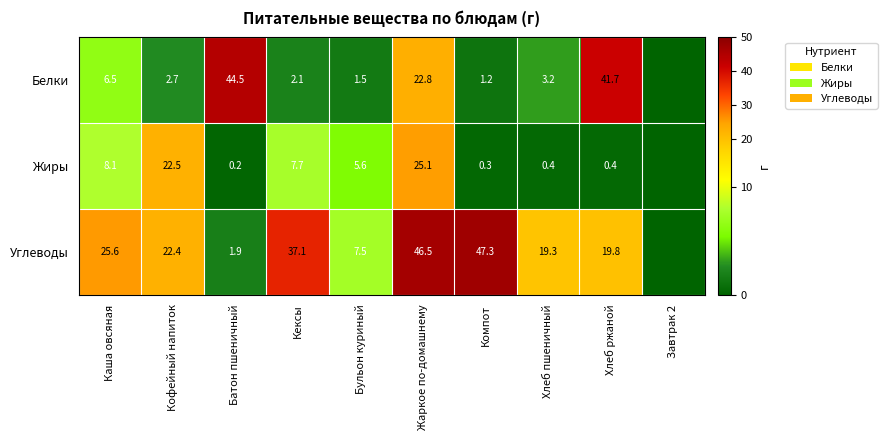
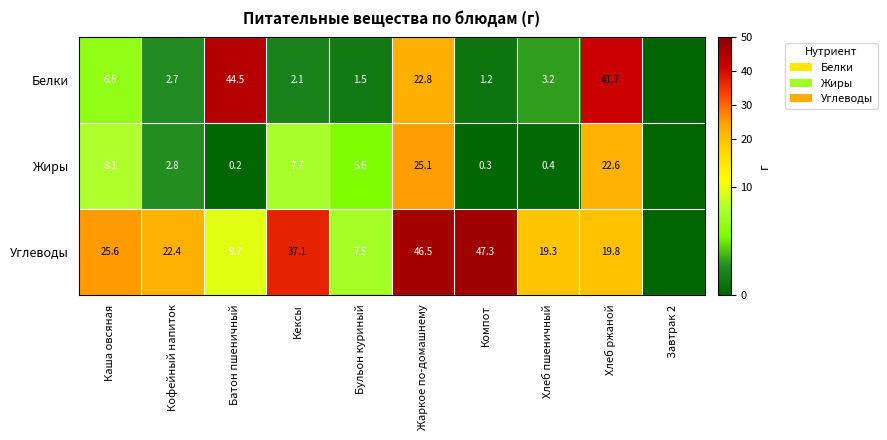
Жиры, Кофейный напиток: 22.5 -> 2.8
Жиры, Хлеб ржаной: 0.4 -> 22.6
Углеводы, Батон пшеничный: 1.9 -> 9.7
